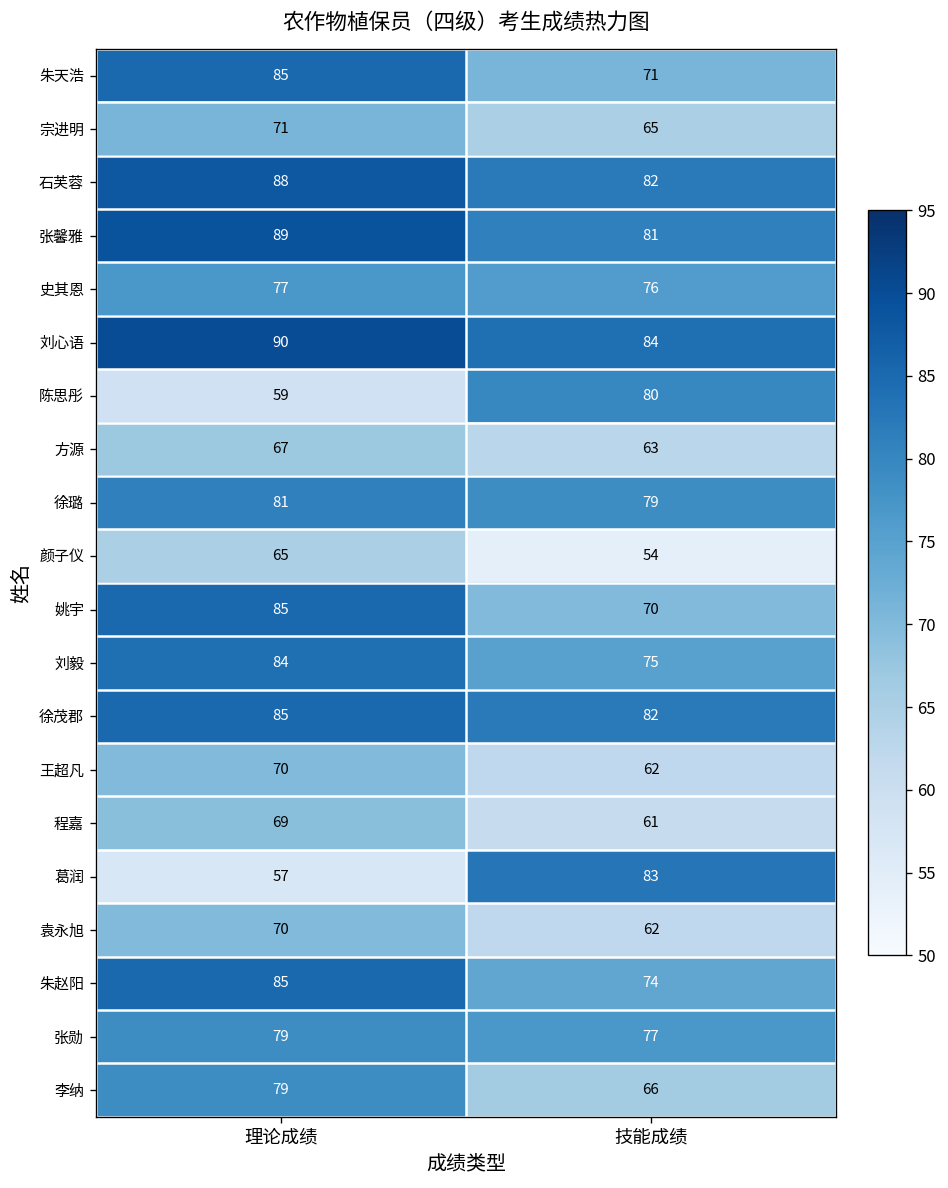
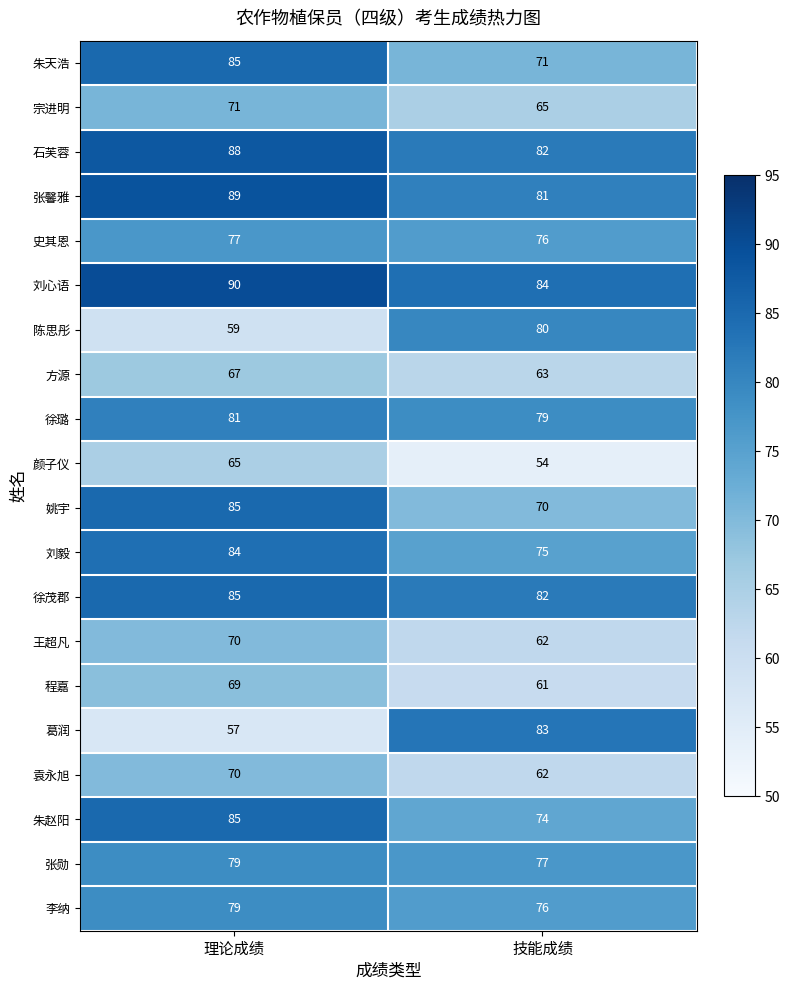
李纳, 技能成绩: 66 -> 76
